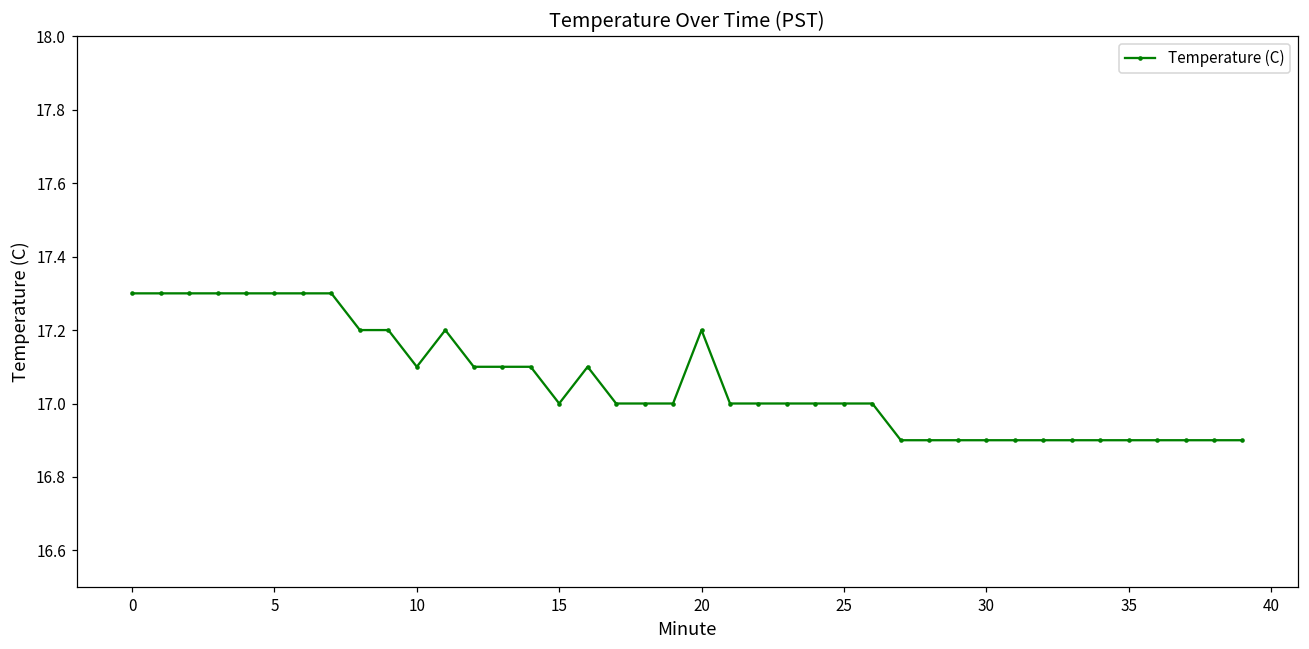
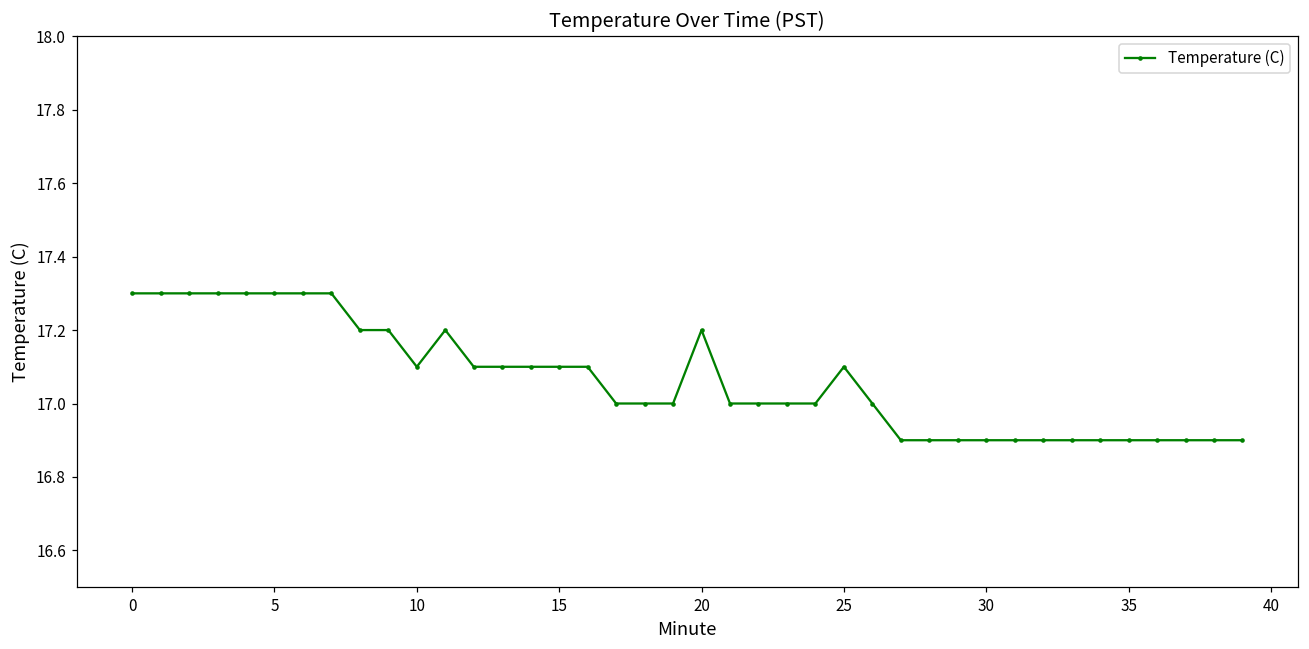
15: 17.0 -> 17.1
25: 17.0 -> 17.1
